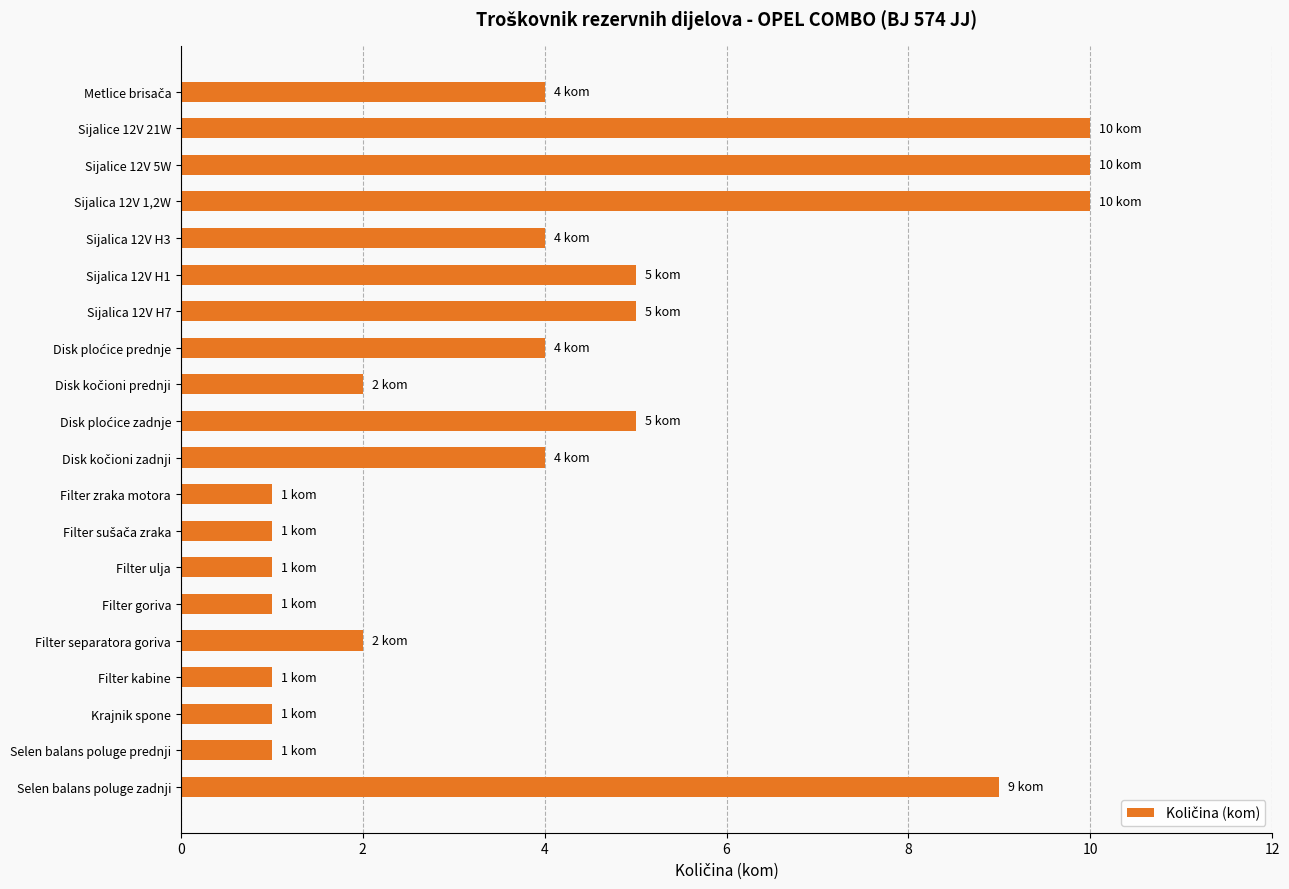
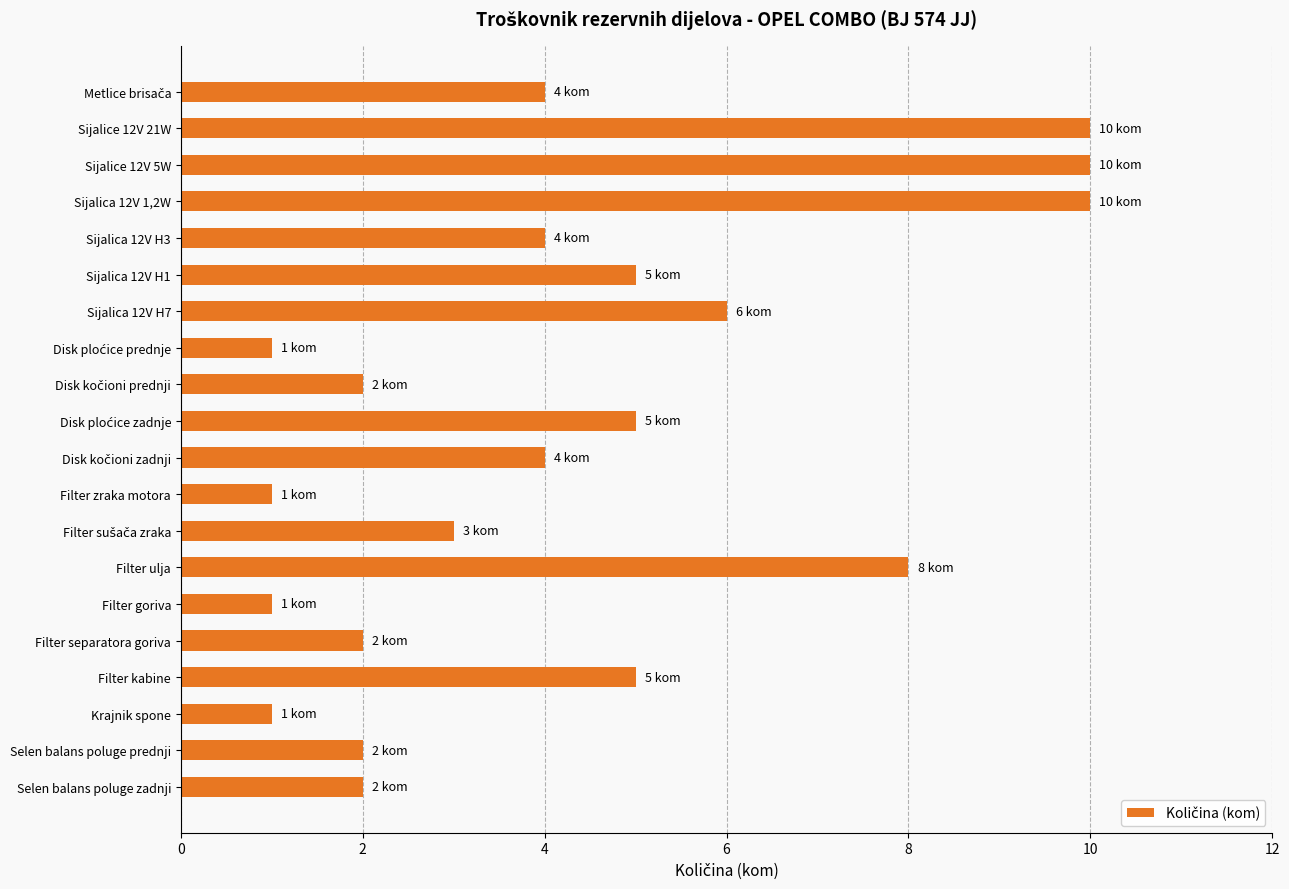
Sijalica 12V H7: 5 -> 6
Disk ploćice prednje: 4 -> 1
Filter sušača zraka: 1 -> 3
Filter ulja: 1 -> 8
Filter kabine: 1 -> 5
Selen balans poluge prednji: 1 -> 2
Selen balans poluge zadnji: 9 -> 2
